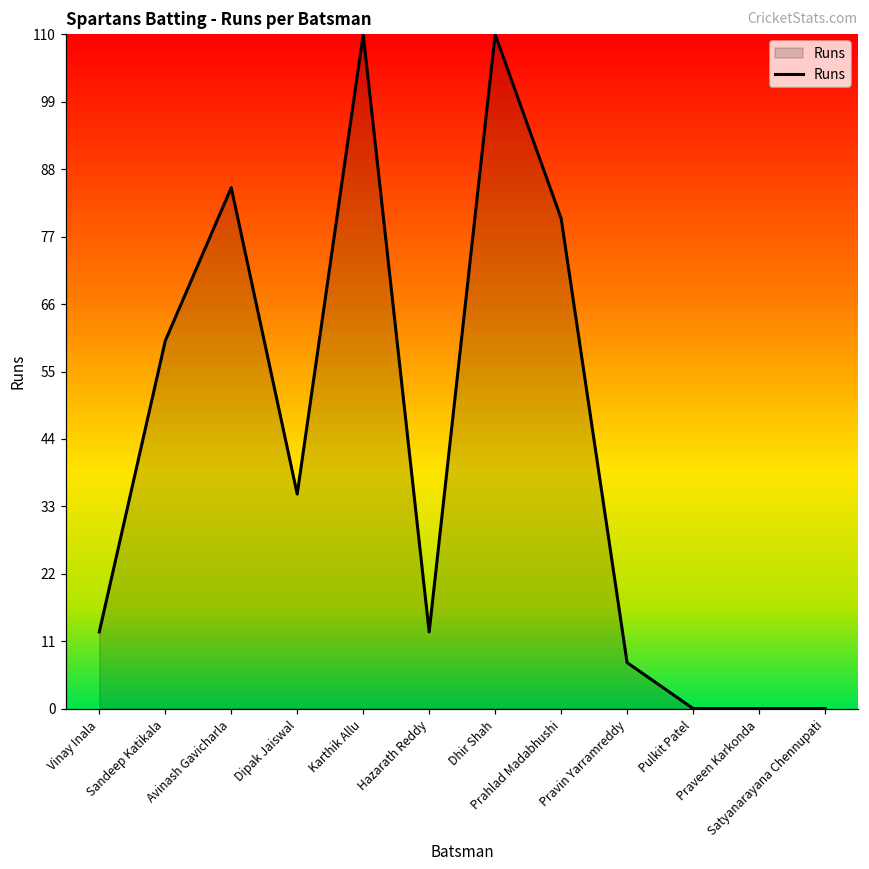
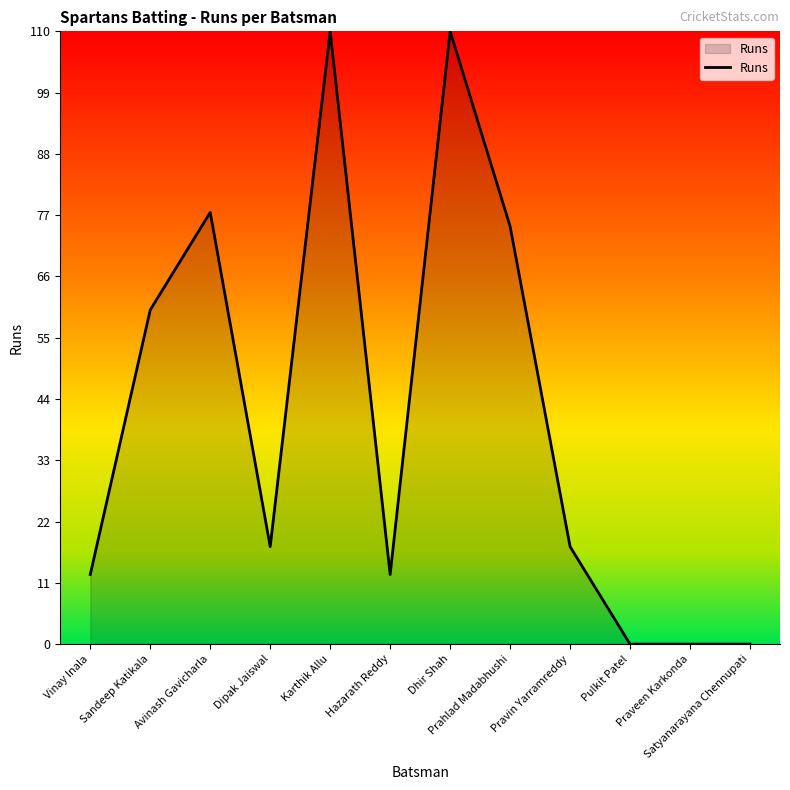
Avinash Gavicharla: 85 -> 78
Dipak Jaiswal: 35 -> 18
Prahlad Madabhushi: 80 -> 75
Pravin Yarramreddy: 7 -> 18
